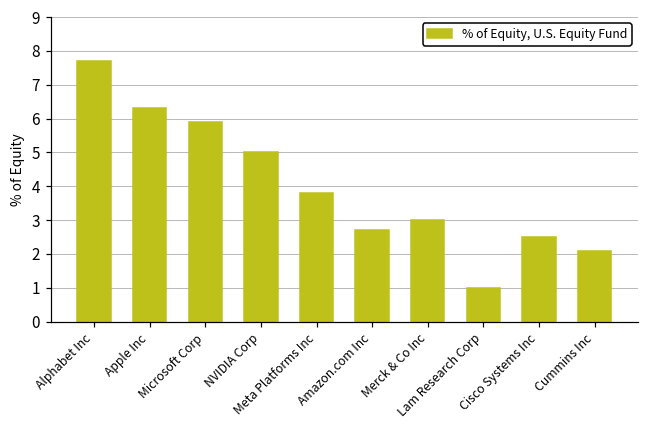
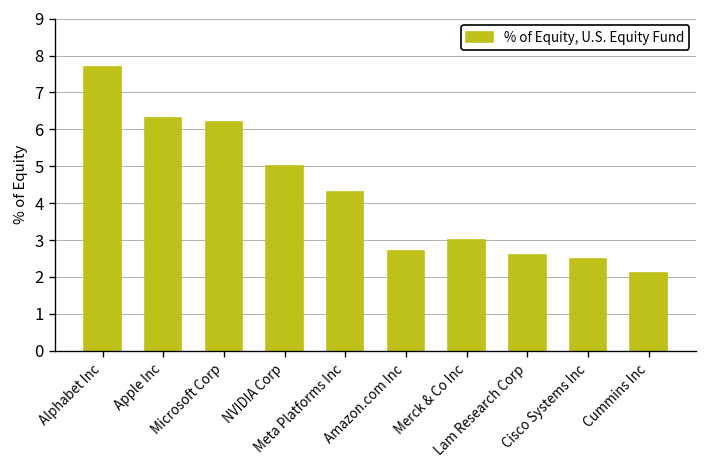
Microsoft Corp: 5.9 -> 6.2
Meta Platforms Inc: 3.8 -> 4.3
Lam Research Corp: 1.0 -> 2.6
